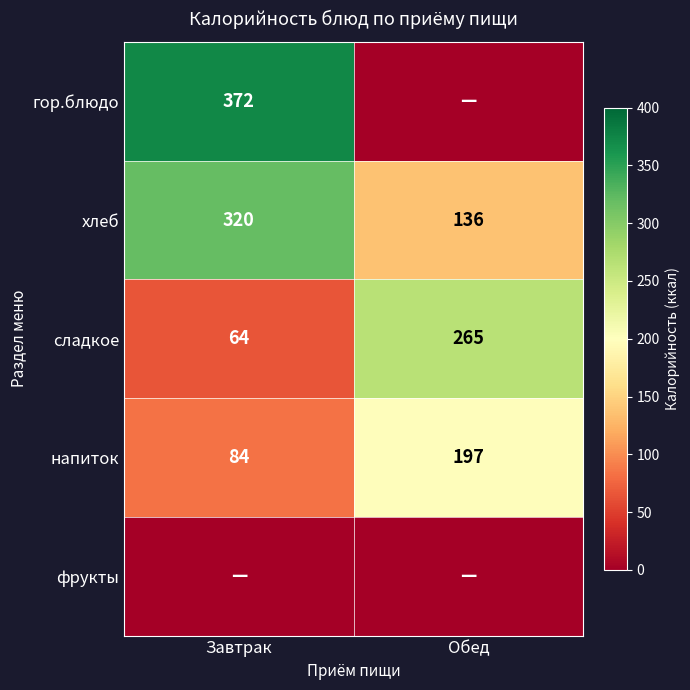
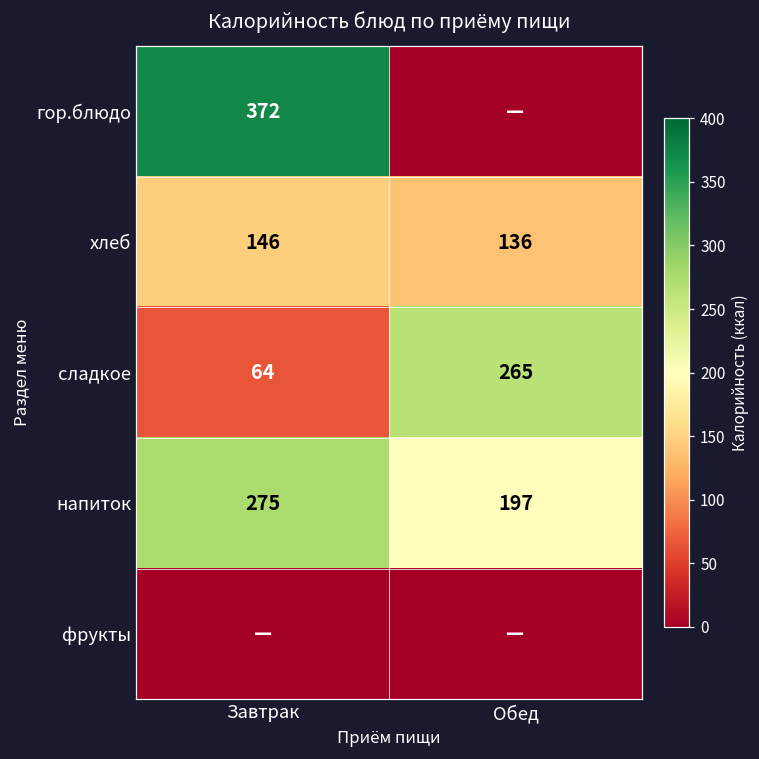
хлеб, Завтрак: 320 -> 146
напиток, Завтрак: 84 -> 275
